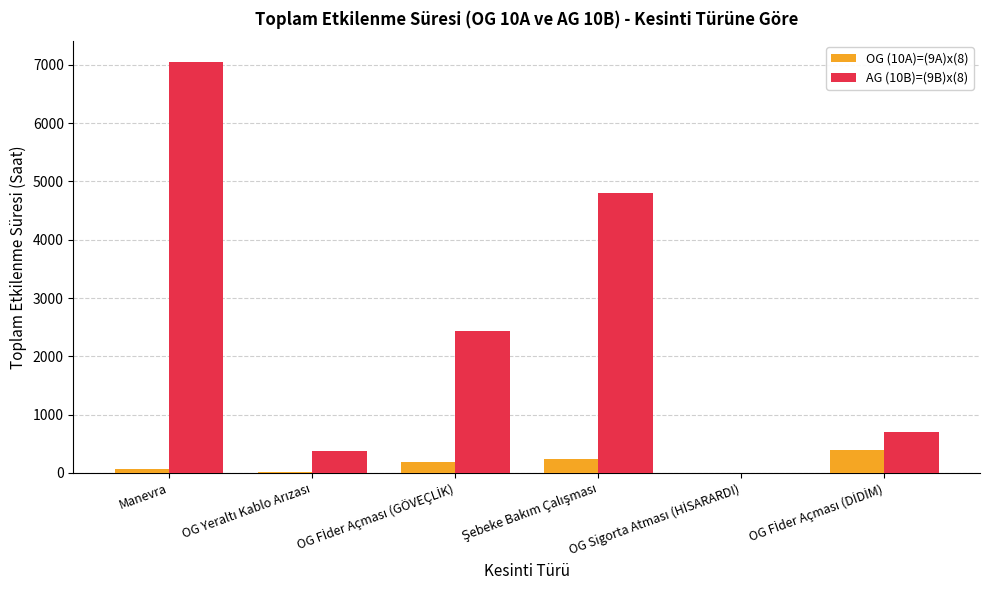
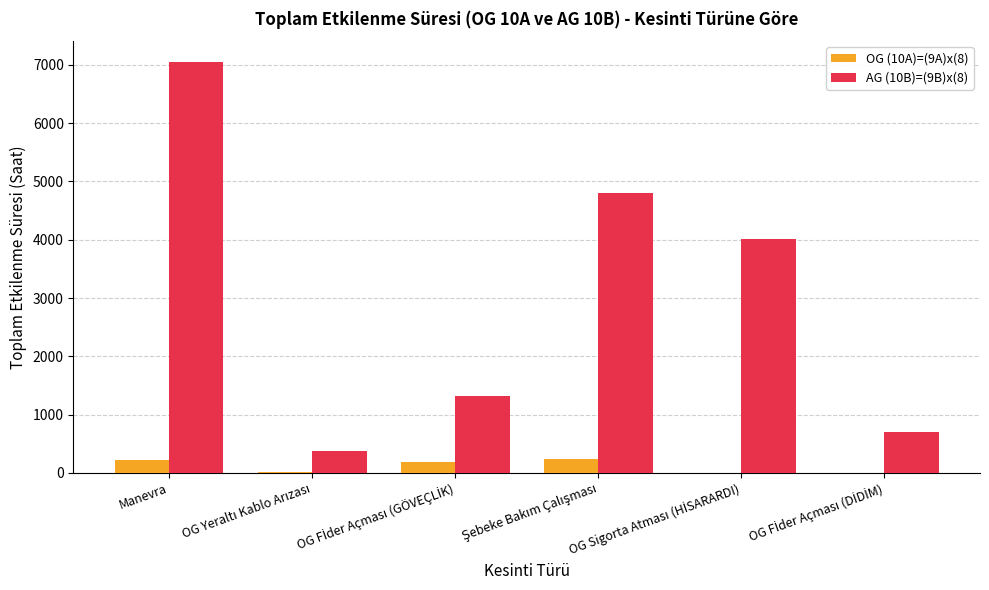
OG (10A)=(9A)x(8), Manevra: 100 -> 200
AG (10B)=(9B)x(8), OG Fİder Açması (GÖVEÇLİK): 2400 -> 1300
AG (10B)=(9B)x(8), OG Sigorta Atması (HİSARARDI): 0 -> 4000
OG (10A)=(9A)x(8), OG Fİder Açması (DİDİM): 400 -> 0
